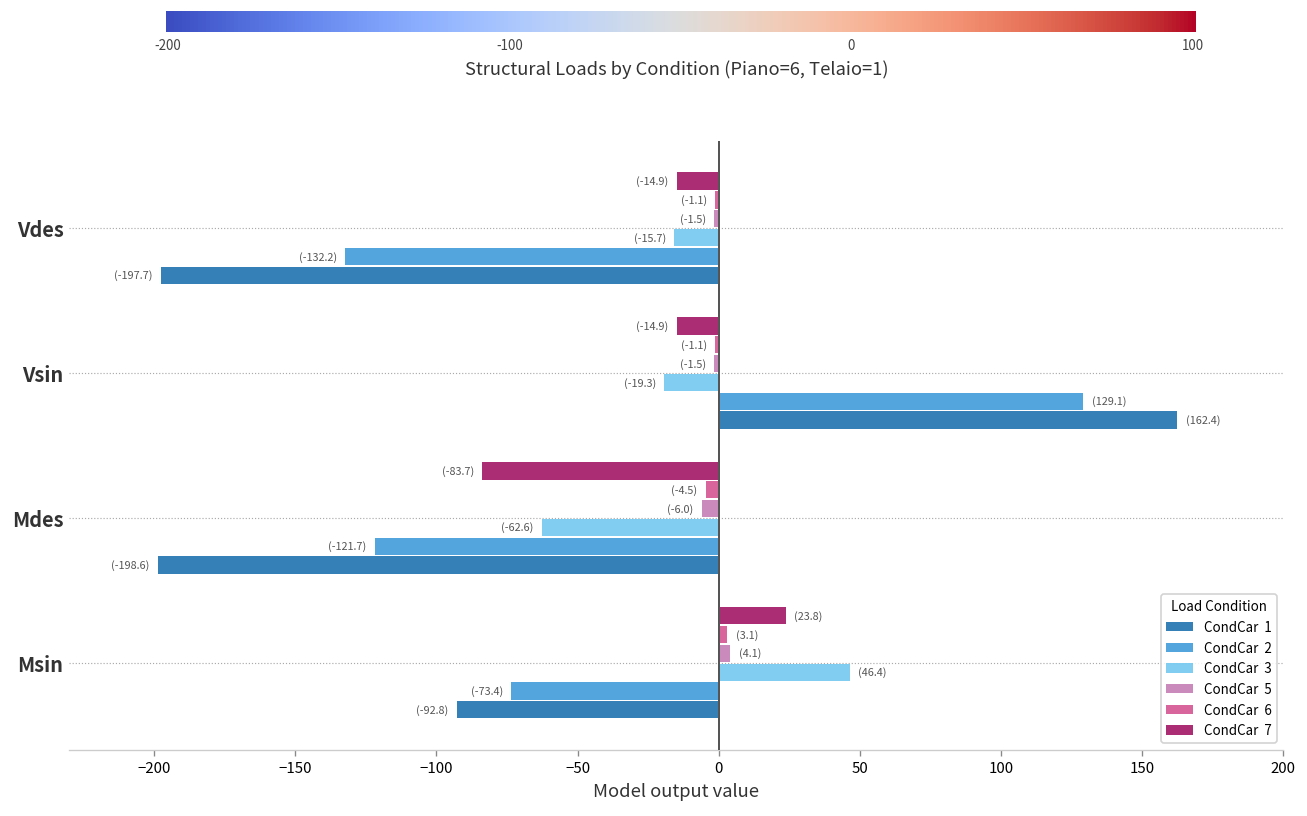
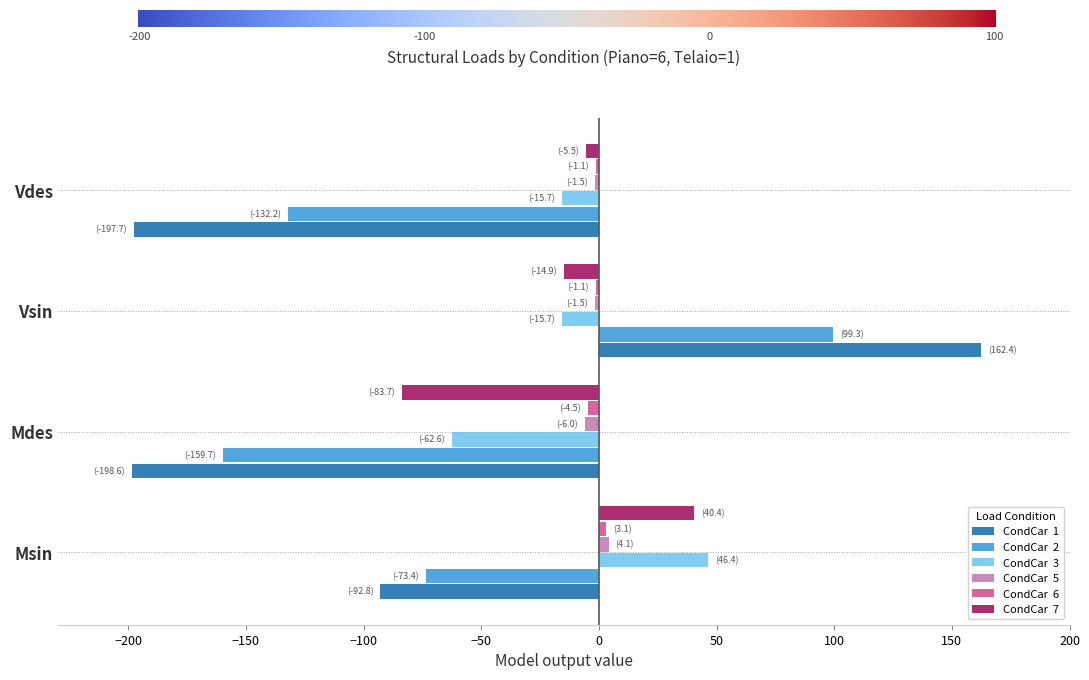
CondCar 7, Vdes: (-14.9) -> (-5.5)
CondCar 3, Vsin: (-19.3) -> (-15.7)
CondCar 2, Vsin: (129.1) -> (99.3)
CondCar 2, Mdes: (-121.7) -> (-159.7)
CondCar 7, Msin: (23.8) -> (40.4)
